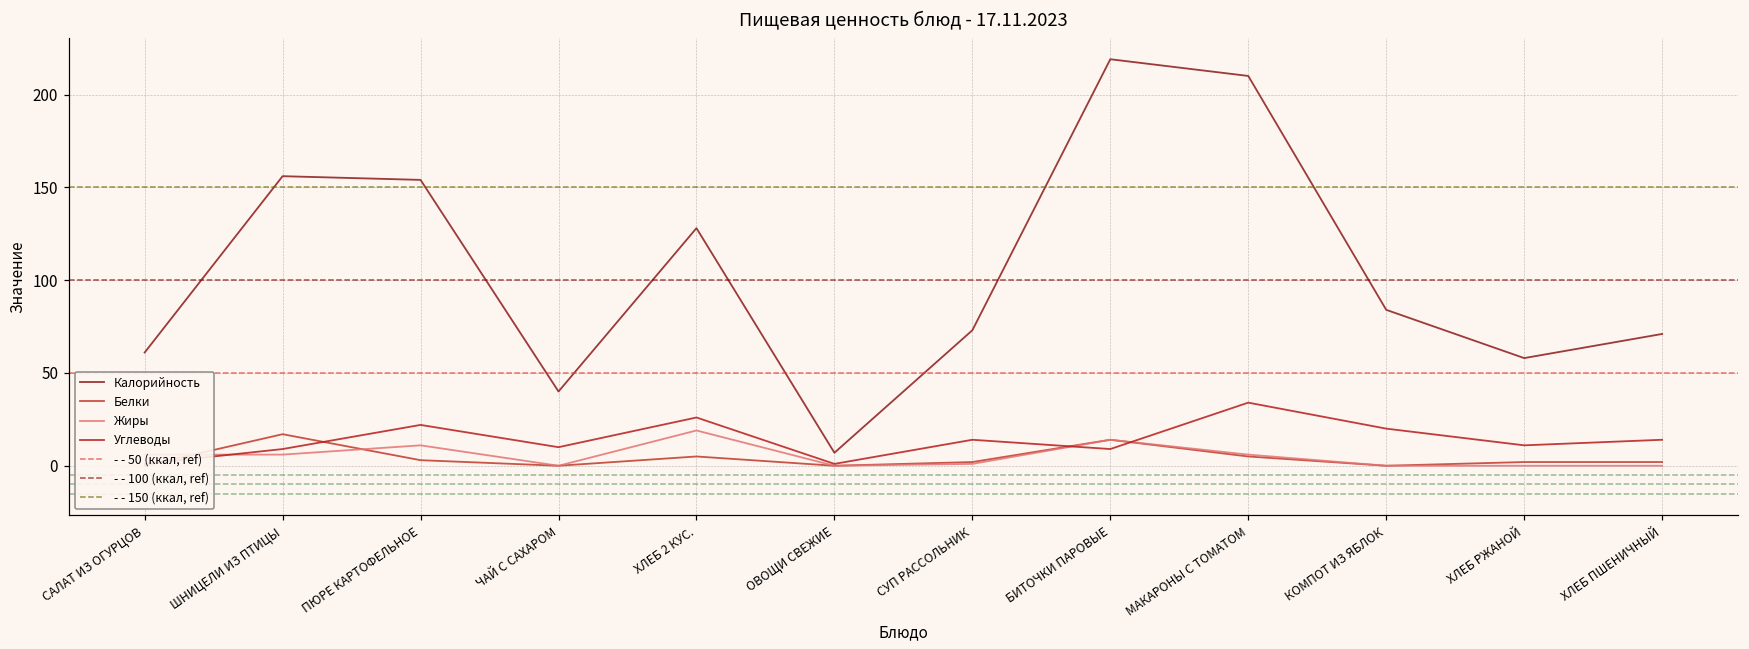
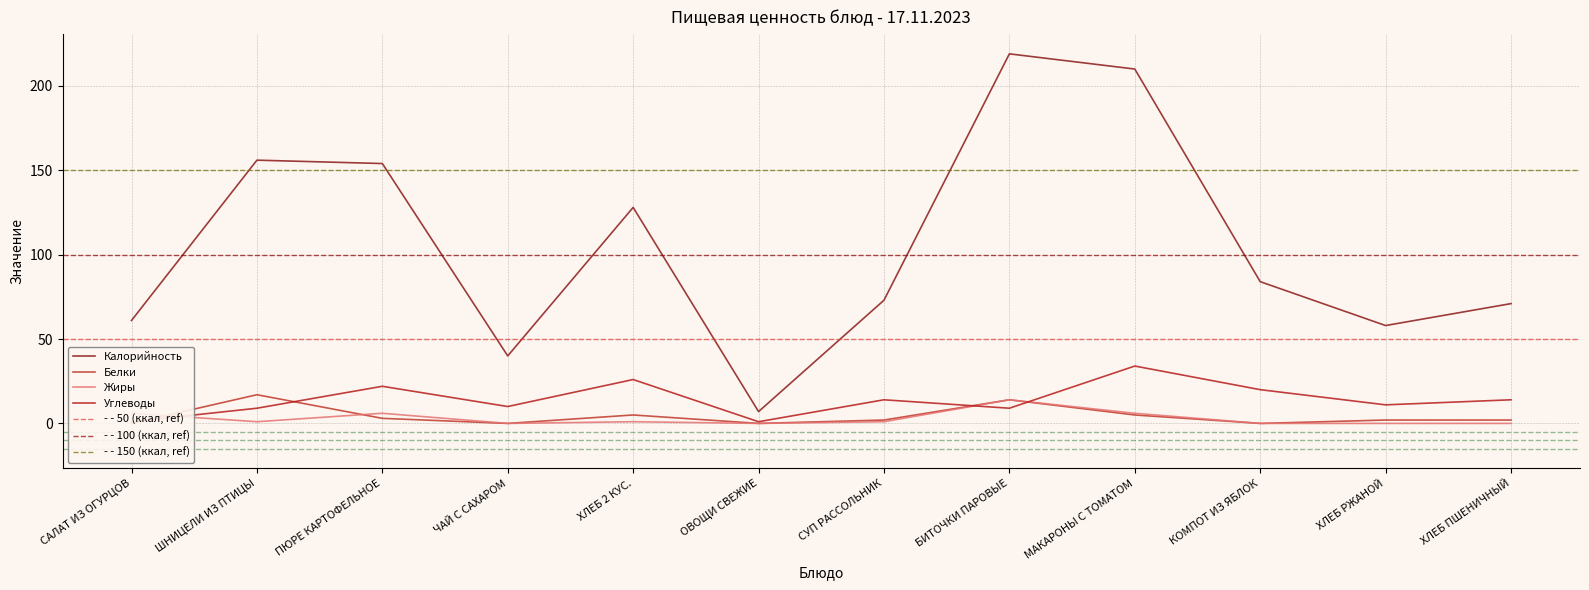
Жиры, ШНИЦЕЛИ ИЗ ПТИЦЫ: 6 -> 1
Жиры, ПЮРЕ КАРТОФЕЛЬНОЕ: 11 -> 6
Жиры, ХЛЕБ 2 КУС.: 19 -> 1
